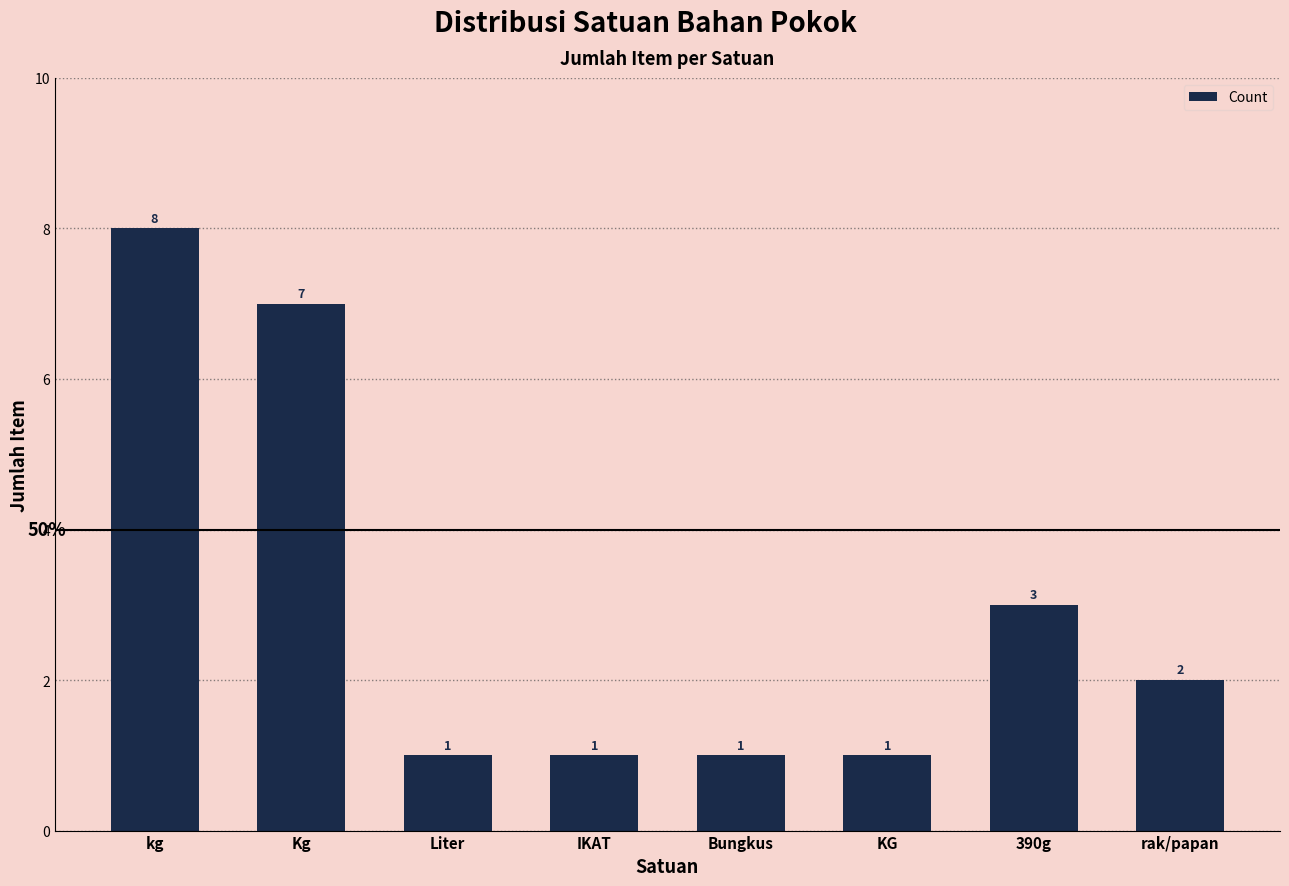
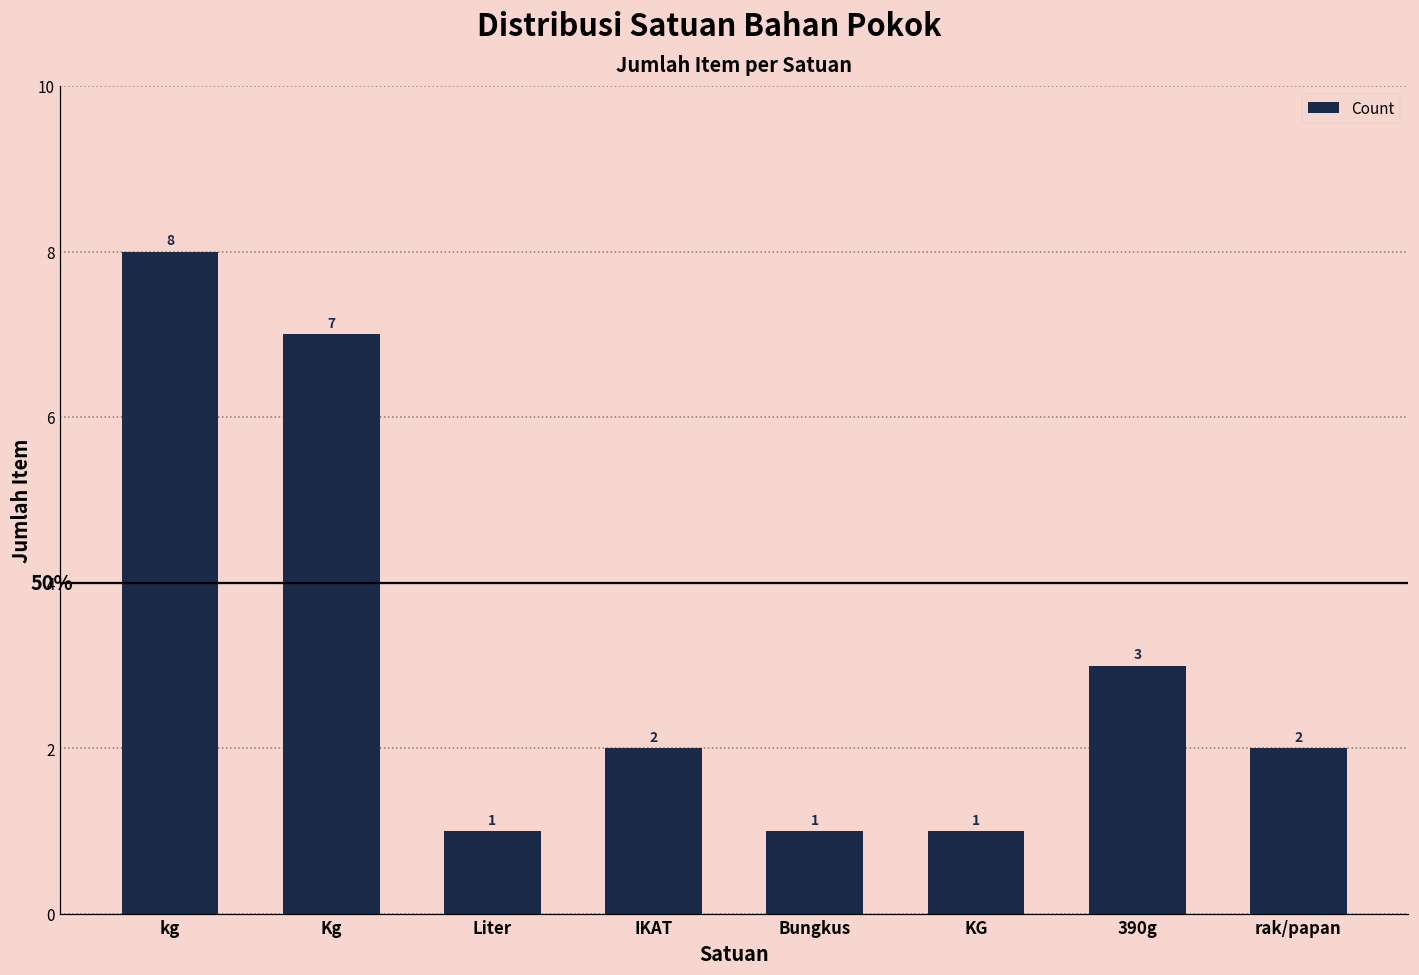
IKAT: 1 -> 2
